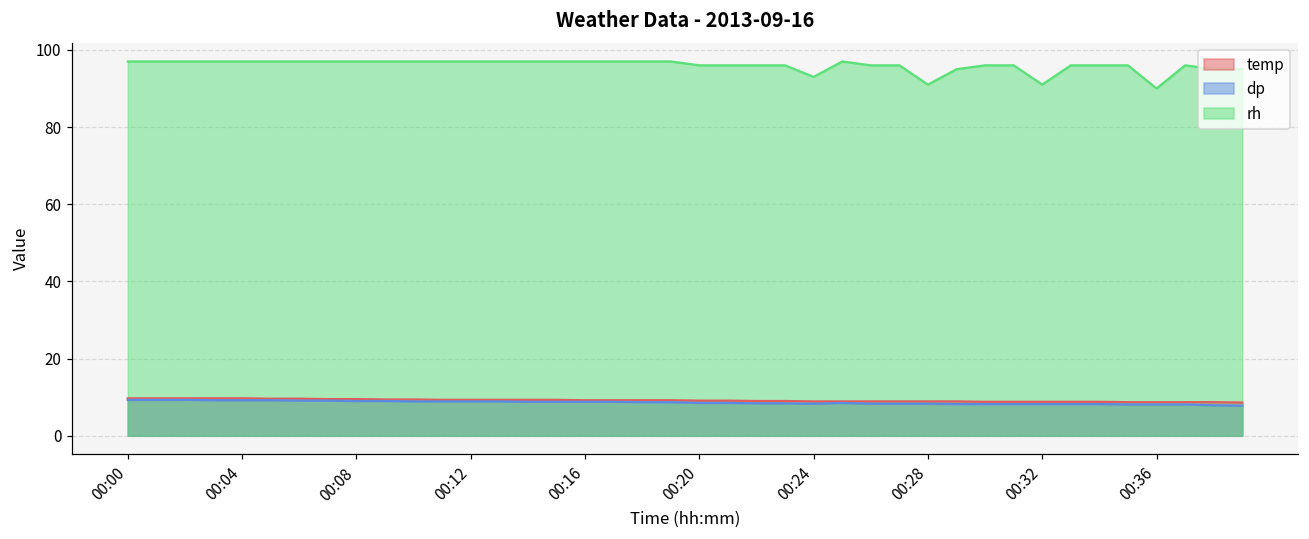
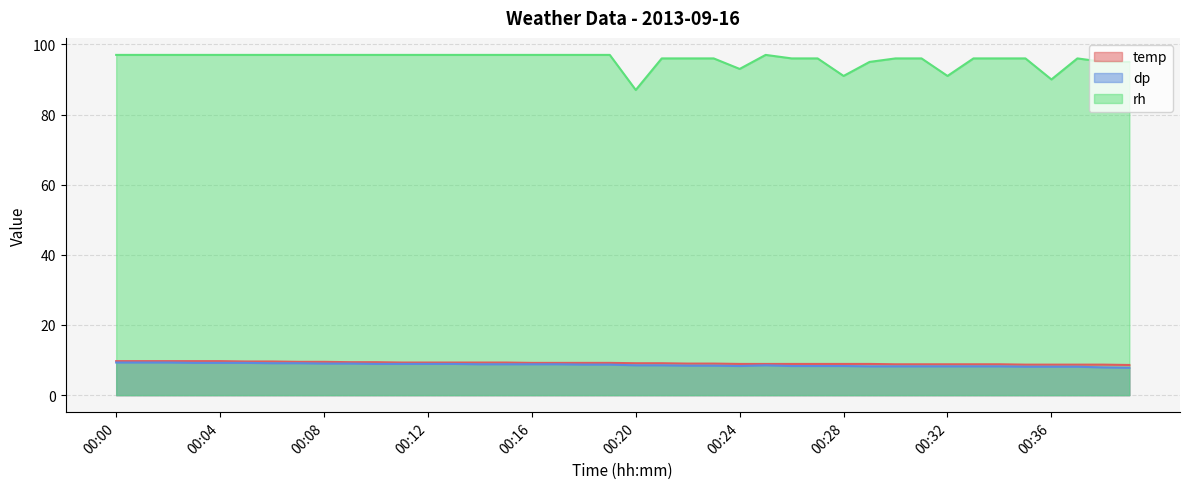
rh, 00:20: 96 -> 87
